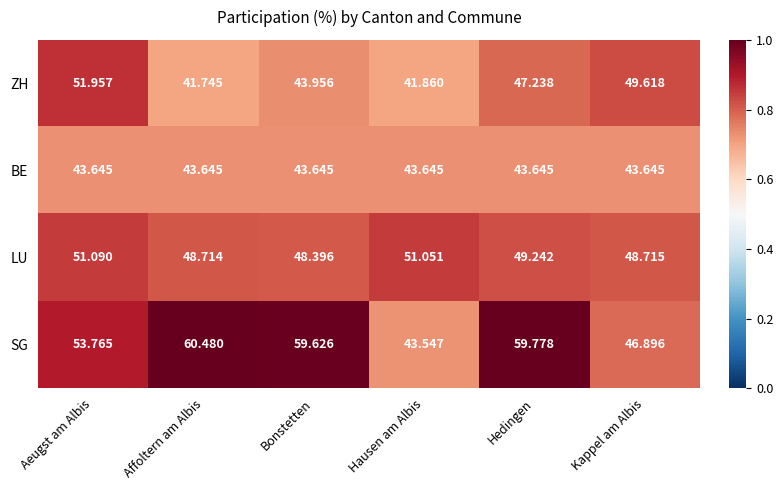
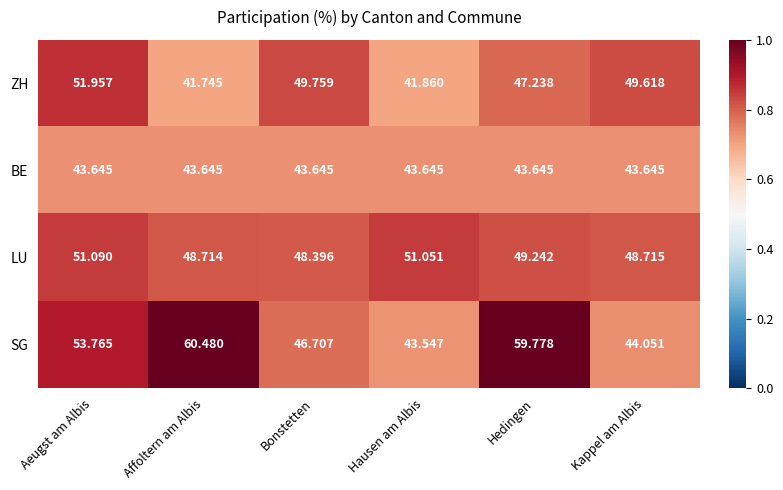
ZH, Bonstetten: 43.956 -> 49.759
SG, Bonstetten: 59.626 -> 46.707
SG, Kappel am Albis: 46.896 -> 44.051
